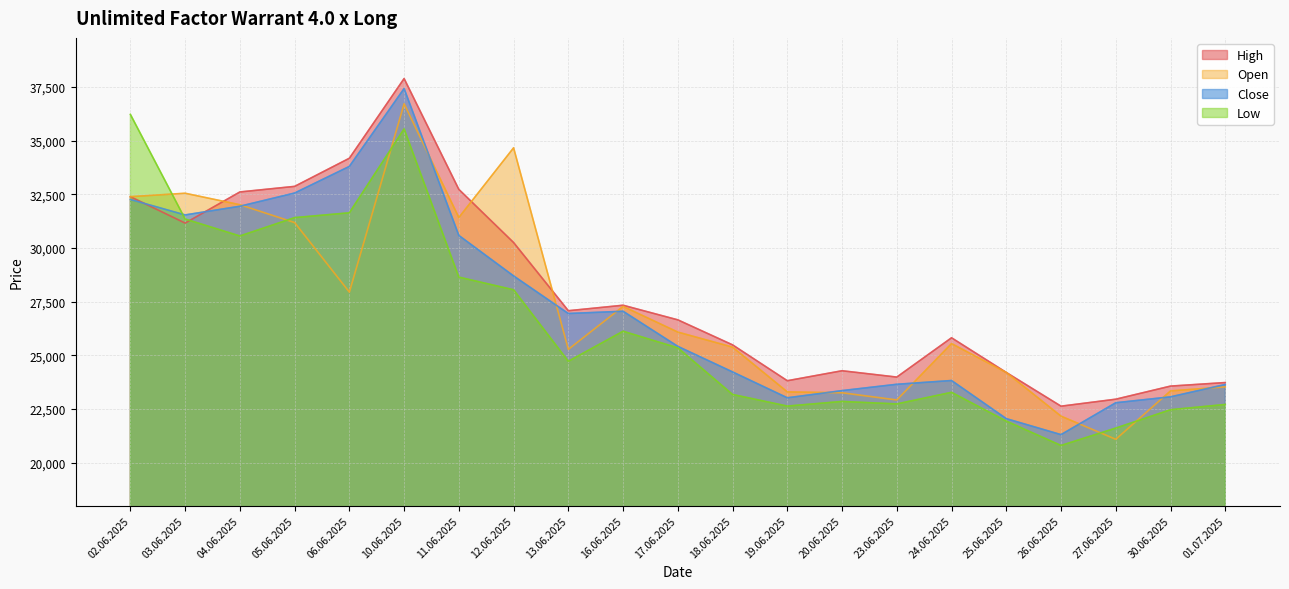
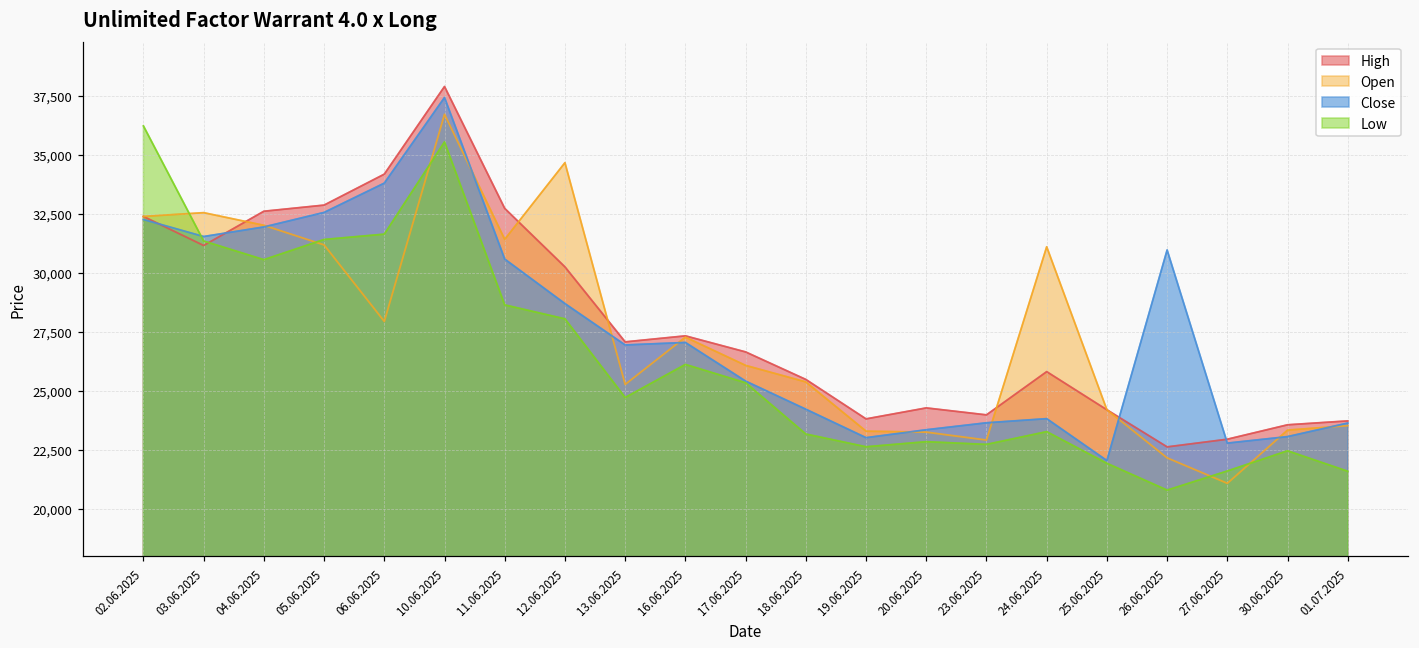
Open, 24.06.2025: 25,500 -> 31,100
Close, 26.06.2025: 21,300 -> 31,000
Low, 01.07.2025: 22,700 -> 21,600
